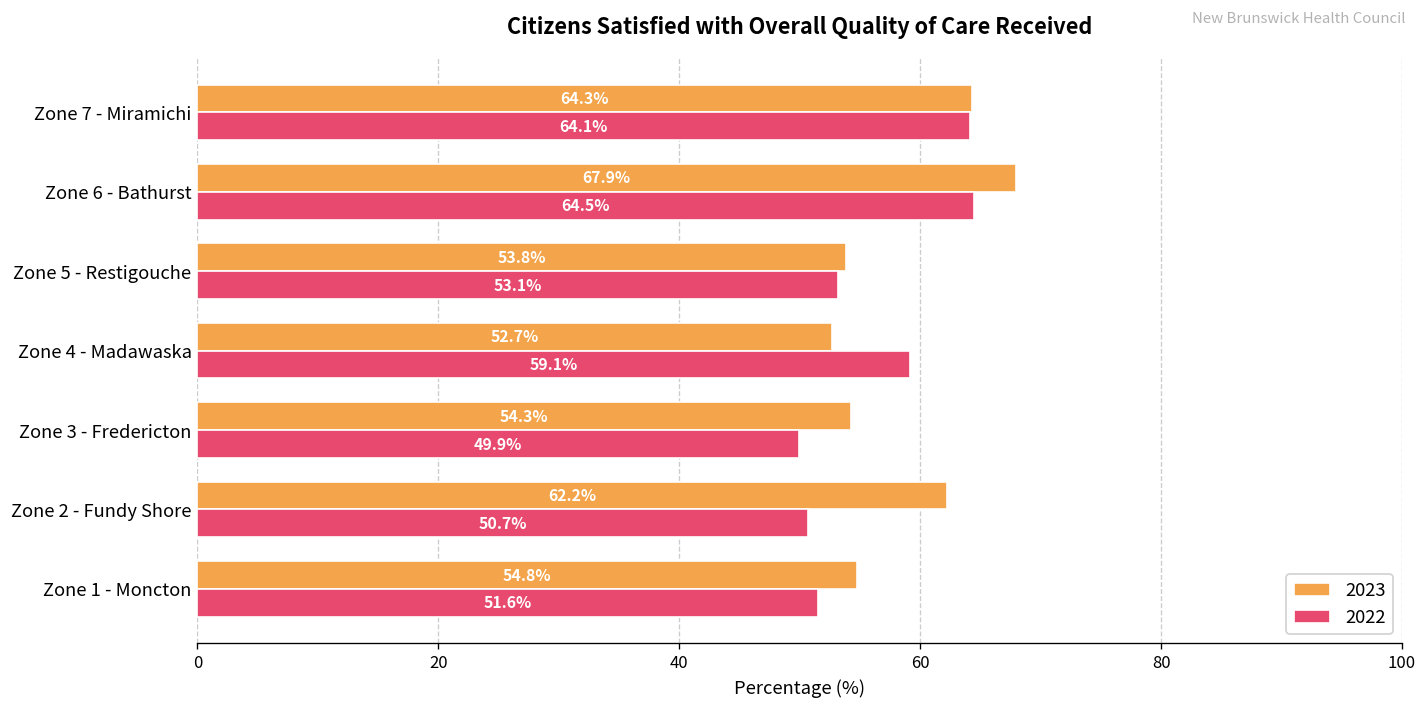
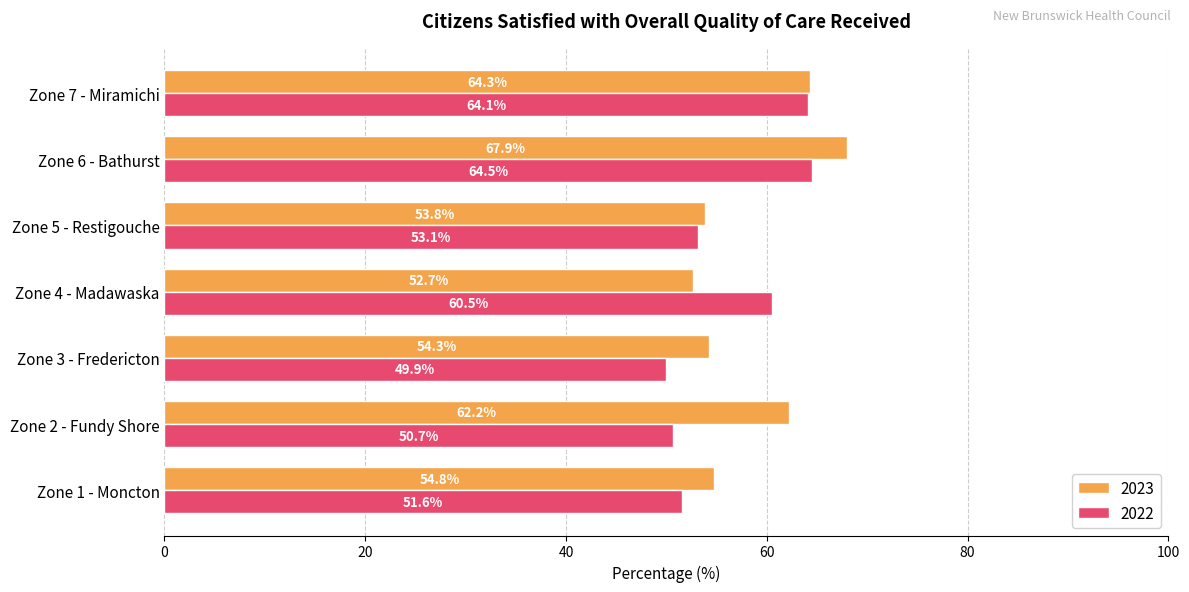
2022, Zone 4 - Madawaska: 59.1% -> 60.5%
